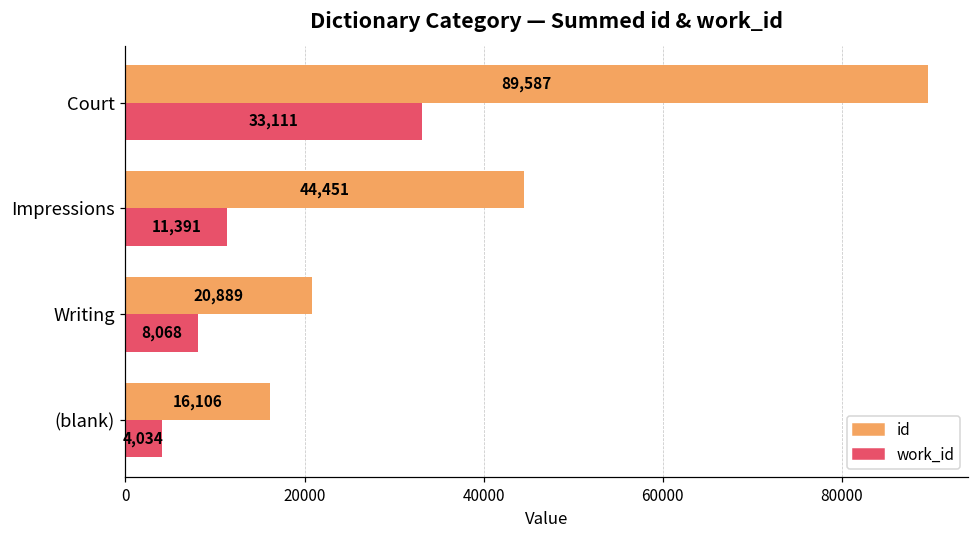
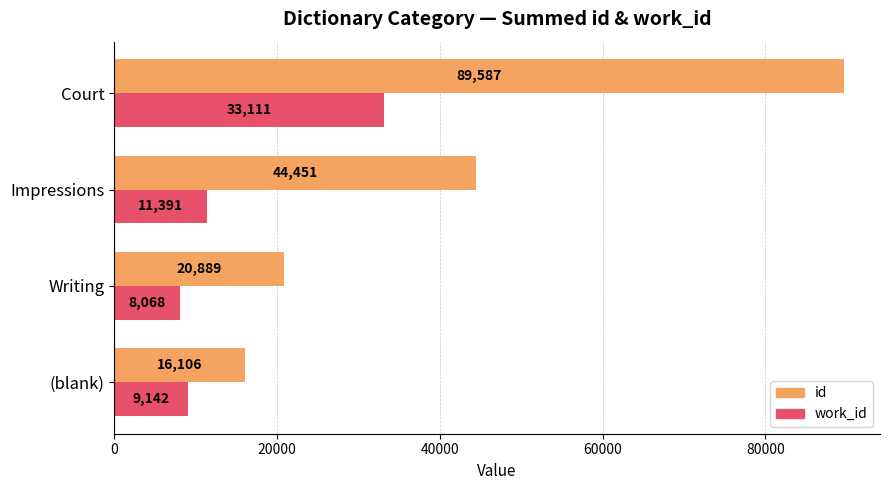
work_id, (blank): 4,034 -> 9,142
